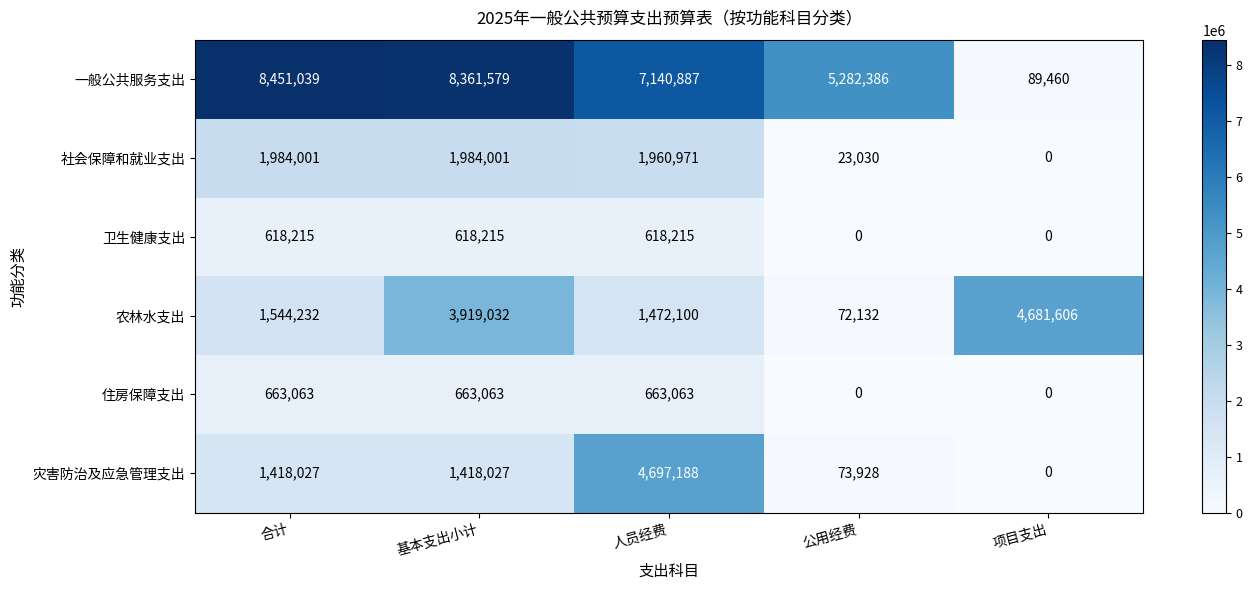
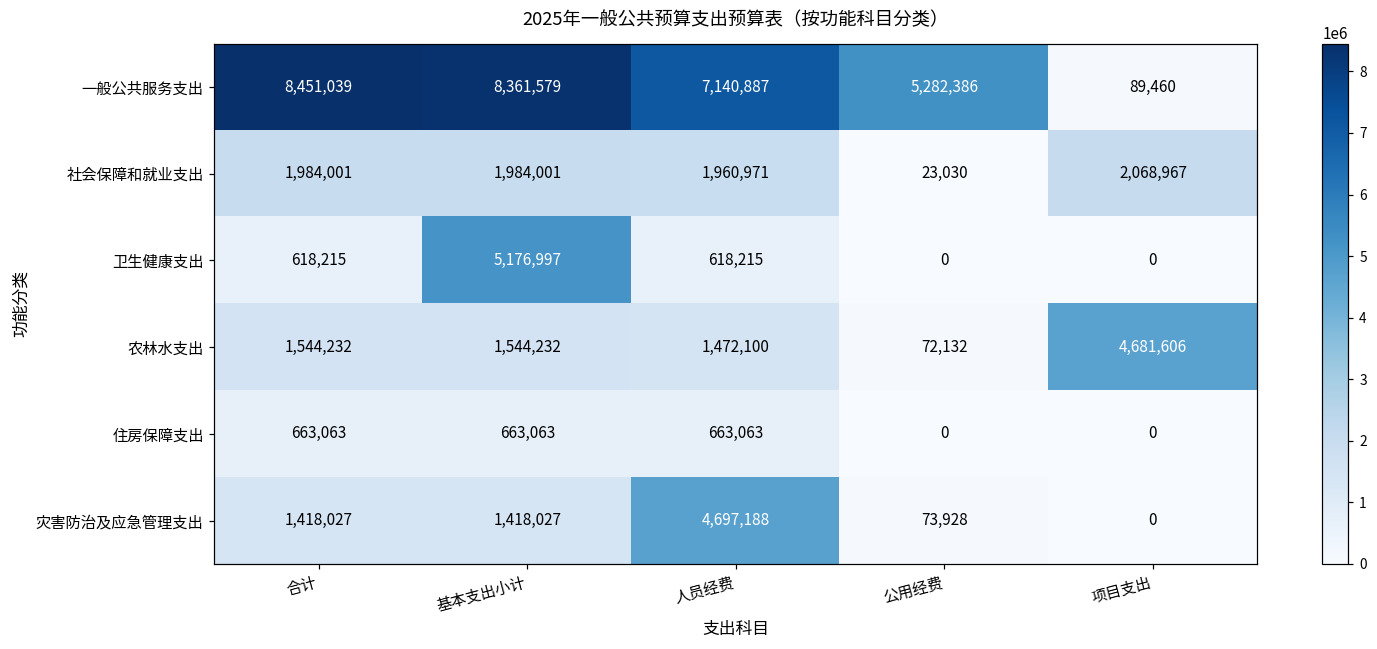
社会保障和就业支出, 项目支出: 0 -> 2,068,967
卫生健康支出, 基本支出小计: 618,215 -> 5,176,997
农林水支出, 基本支出小计: 3,919,032 -> 1,544,232
